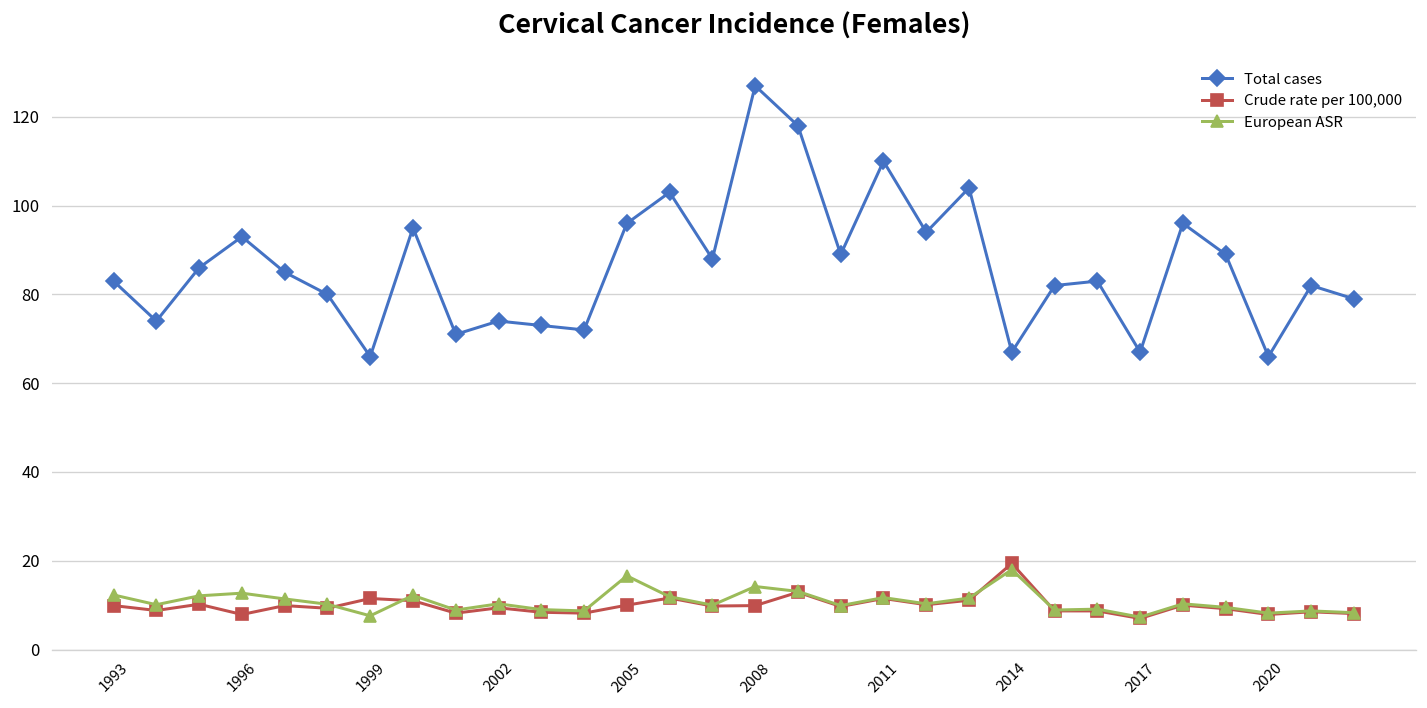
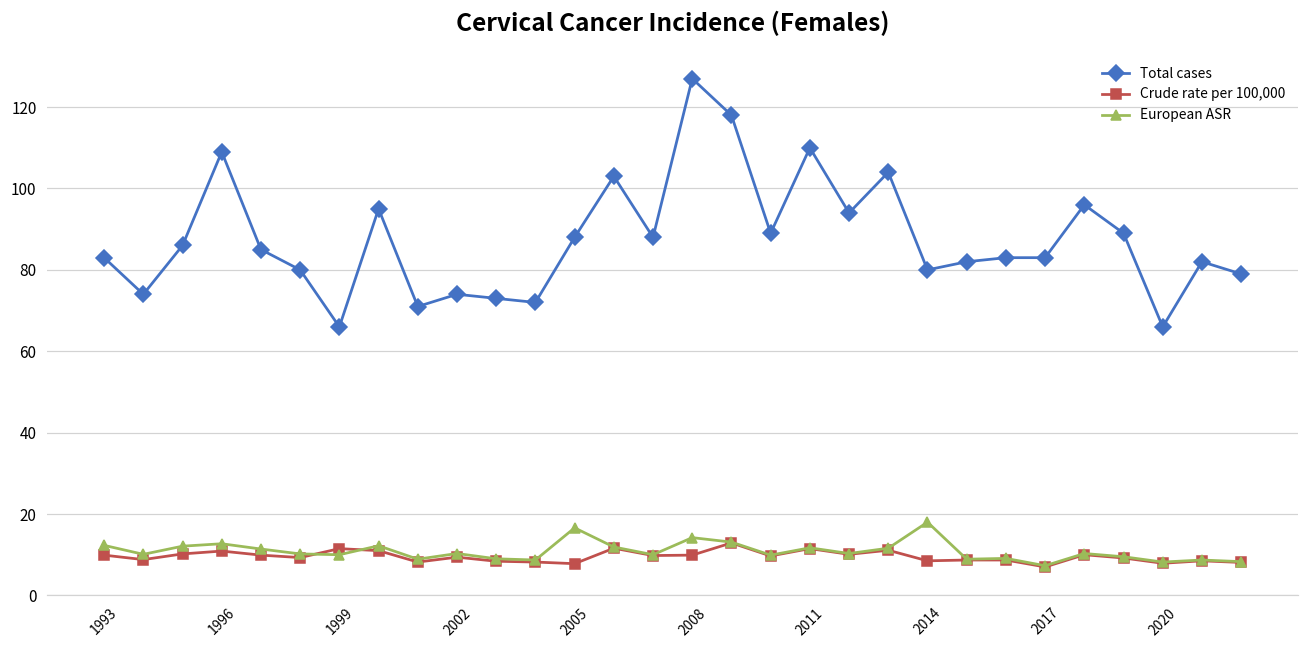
Total cases, 1996: 93 -> 109
Crude rate per 100,000, 1996: 8 -> 11
European ASR, 1999: 8 -> 10
Total cases, 2005: 96 -> 88
Crude rate per 100,000, 2005: 10 -> 8
Total cases, 2014: 67 -> 80
Crude rate per 100,000, 2014: 19 -> 9
Total cases, 2017: 67 -> 83
